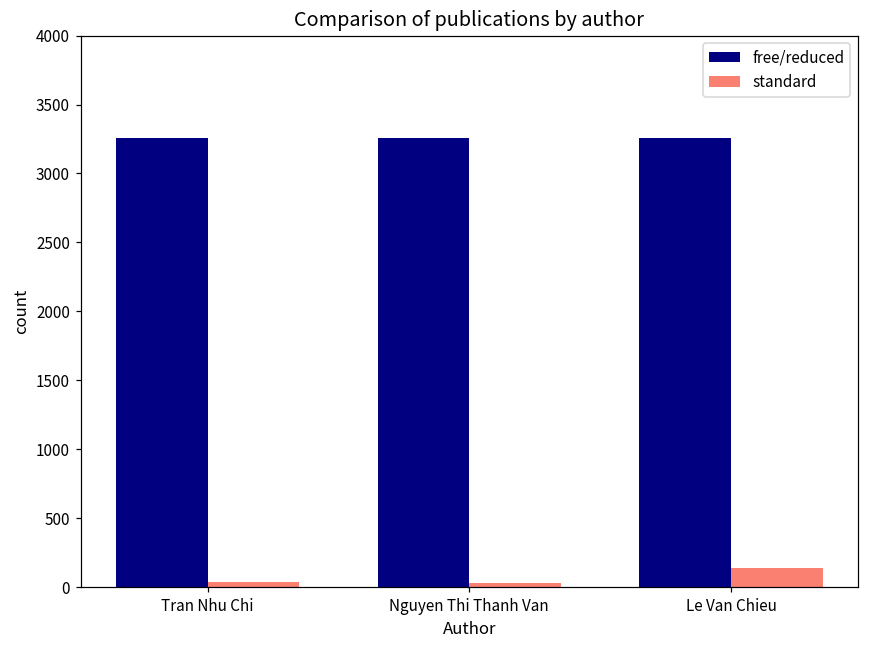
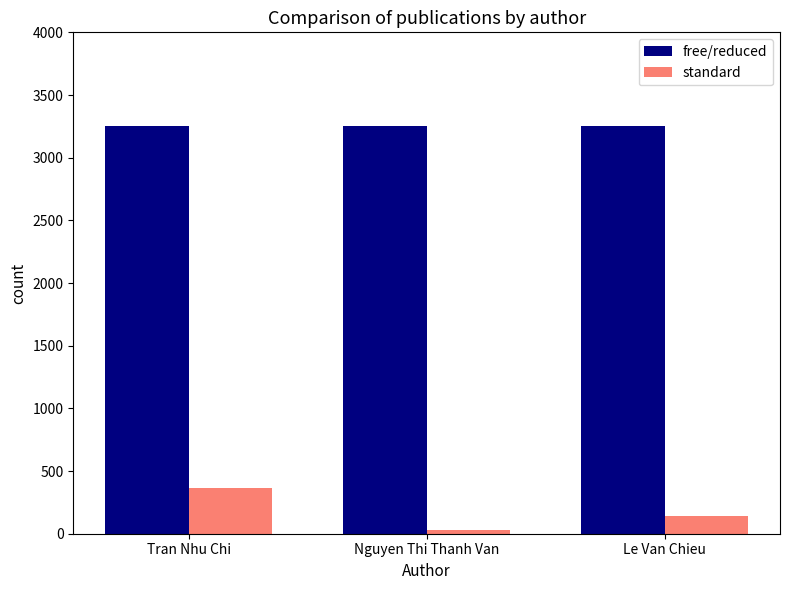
standard, Tran Nhu Chi: 40 -> 360
